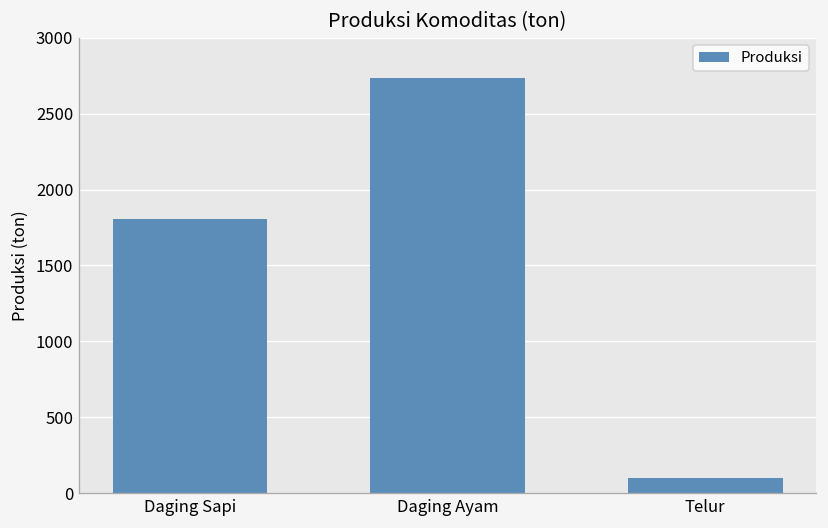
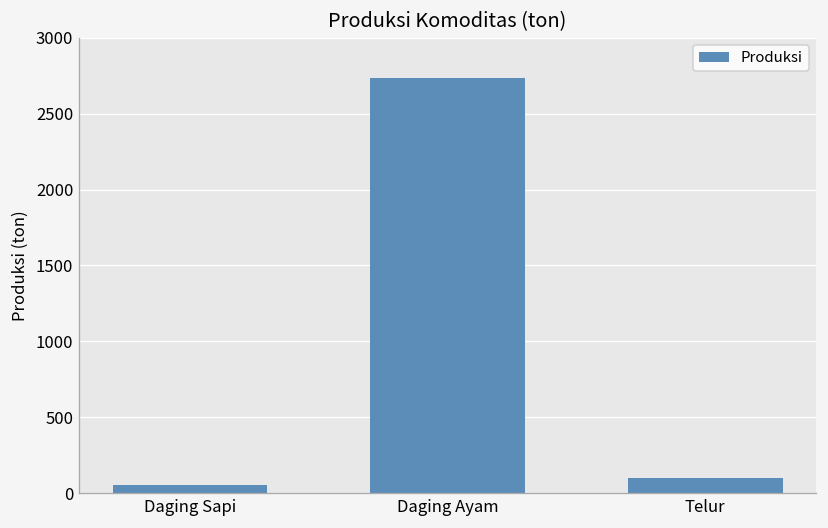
Daging Sapi: 1800 -> 60
